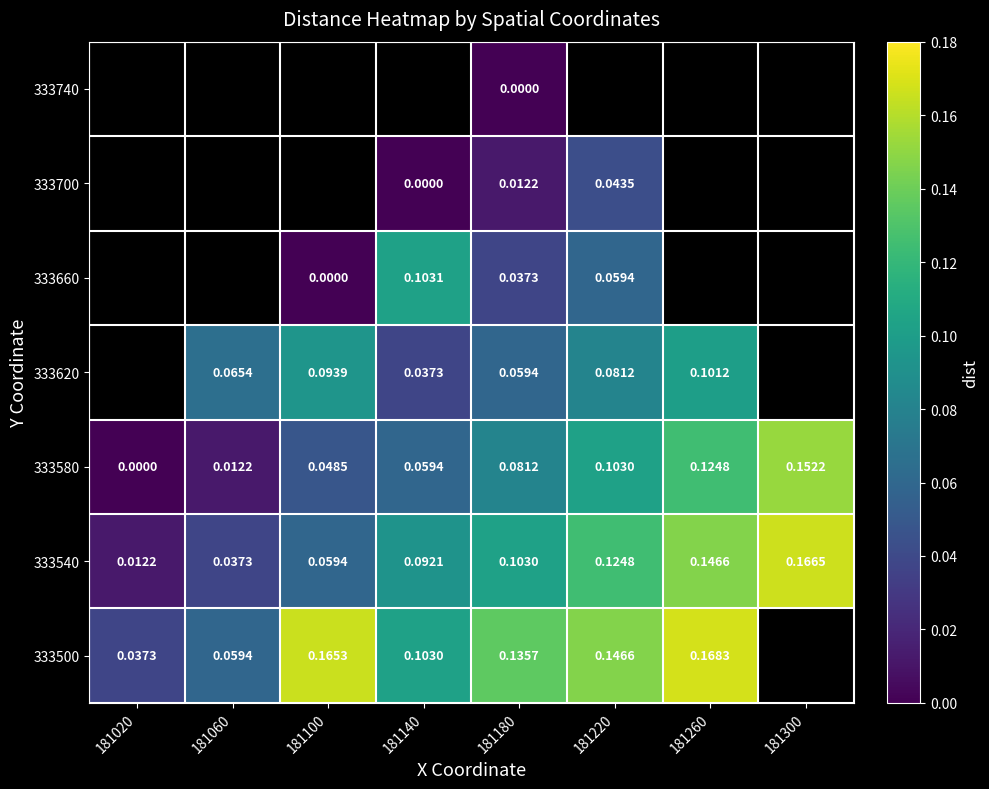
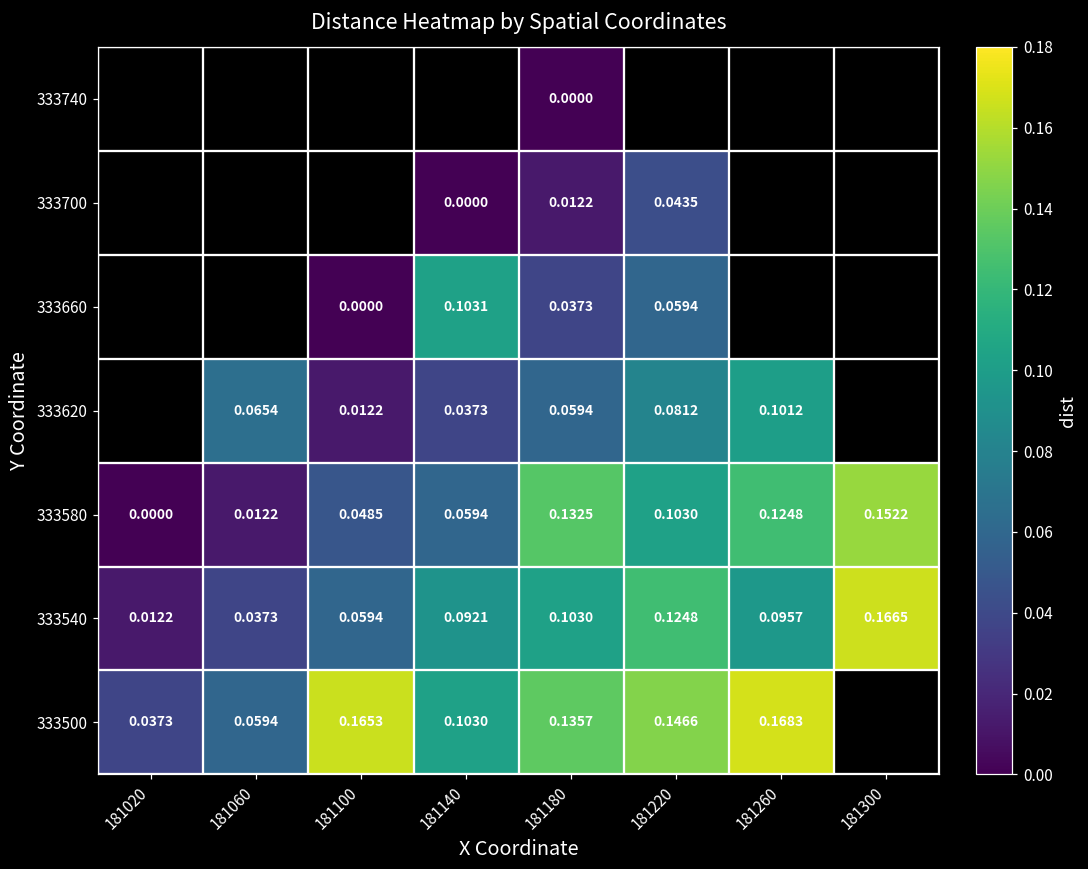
333620, 181100: 0.0939 -> 0.0122
333580, 181180: 0.0812 -> 0.1325
333540, 181260: 0.1466 -> 0.0957
